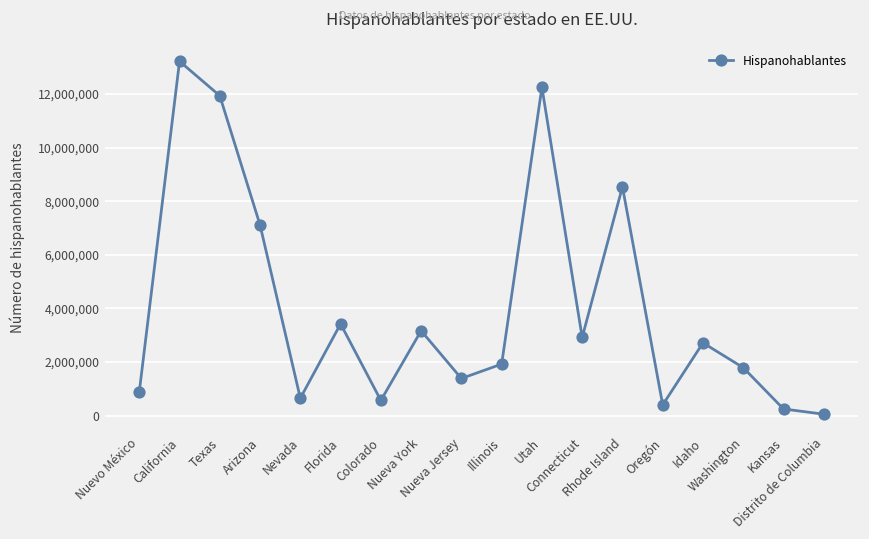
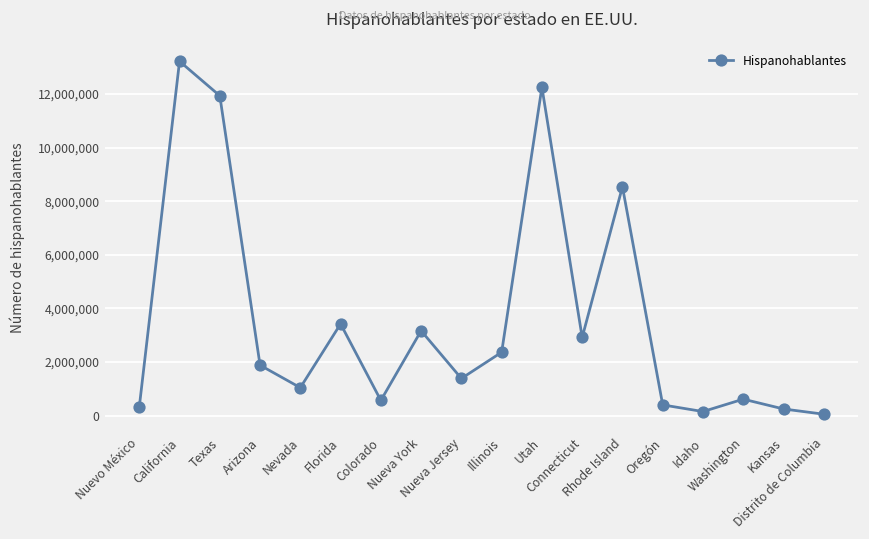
Nuevo México: 900,000 -> 300,000
Arizona: 7,100,000 -> 1,900,000
Nevada: 600,000 -> 1,000,000
Illinois: 1,900,000 -> 2,400,000
Idaho: 2,700,000 -> 100,000
Washington: 1,800,000 -> 600,000
